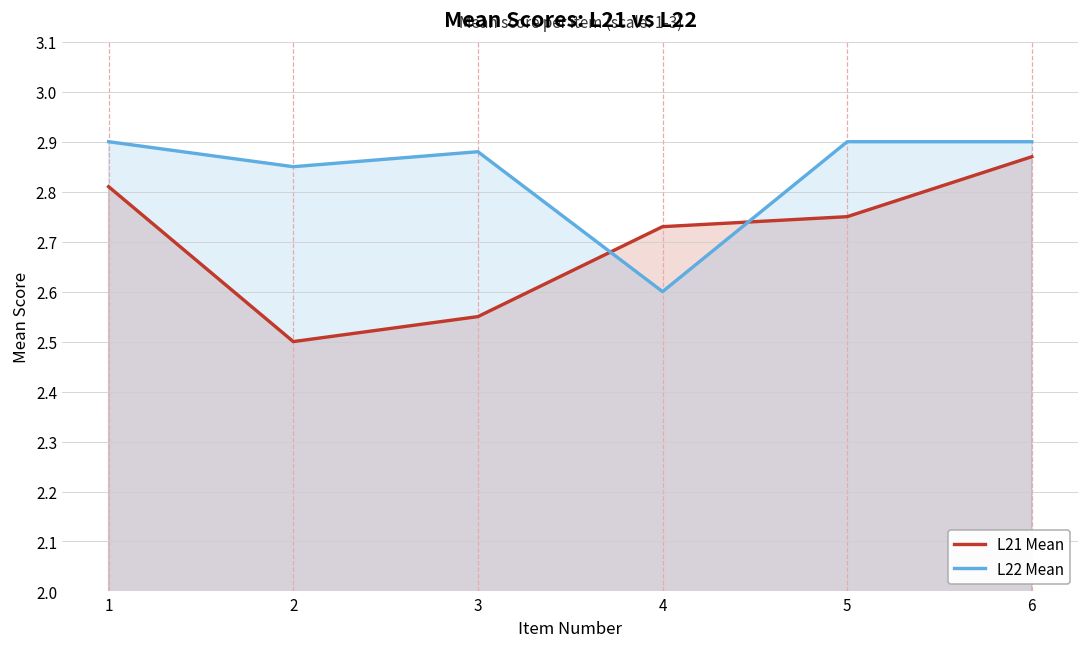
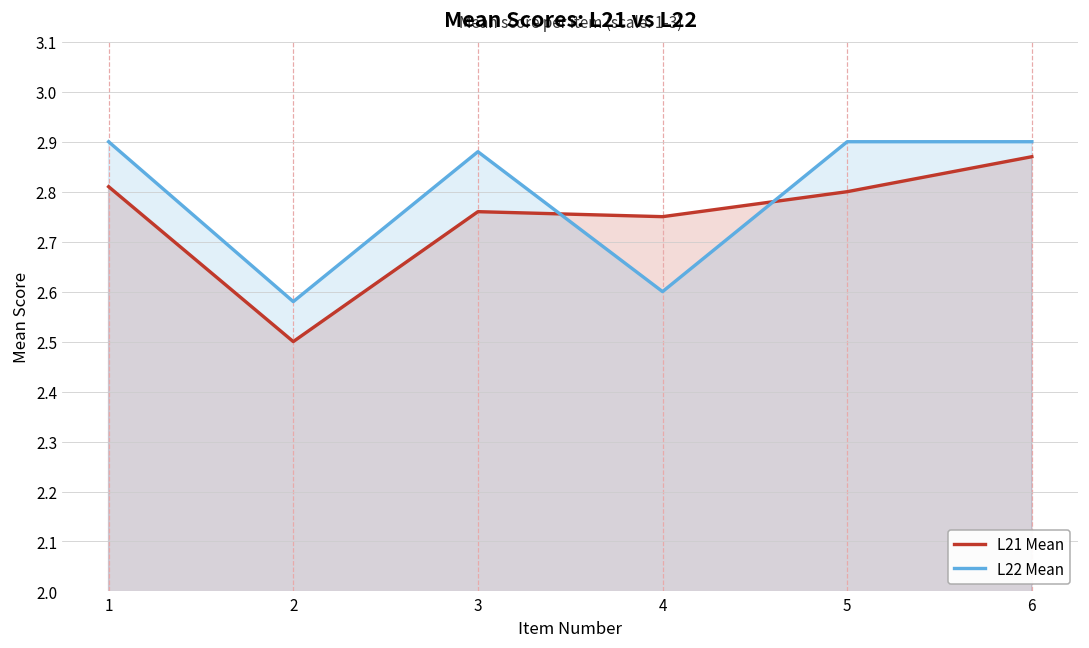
L22 Mean, 2: 2.85 -> 2.58
L21 Mean, 3: 2.55 -> 2.76
L21 Mean, 4: 2.73 -> 2.75
L21 Mean, 5: 2.75 -> 2.80
